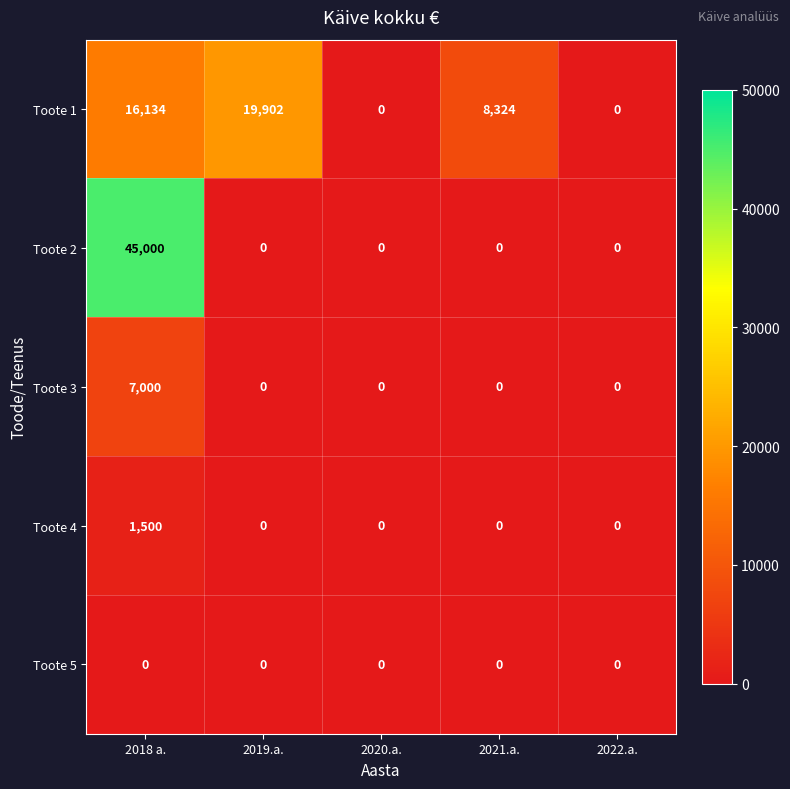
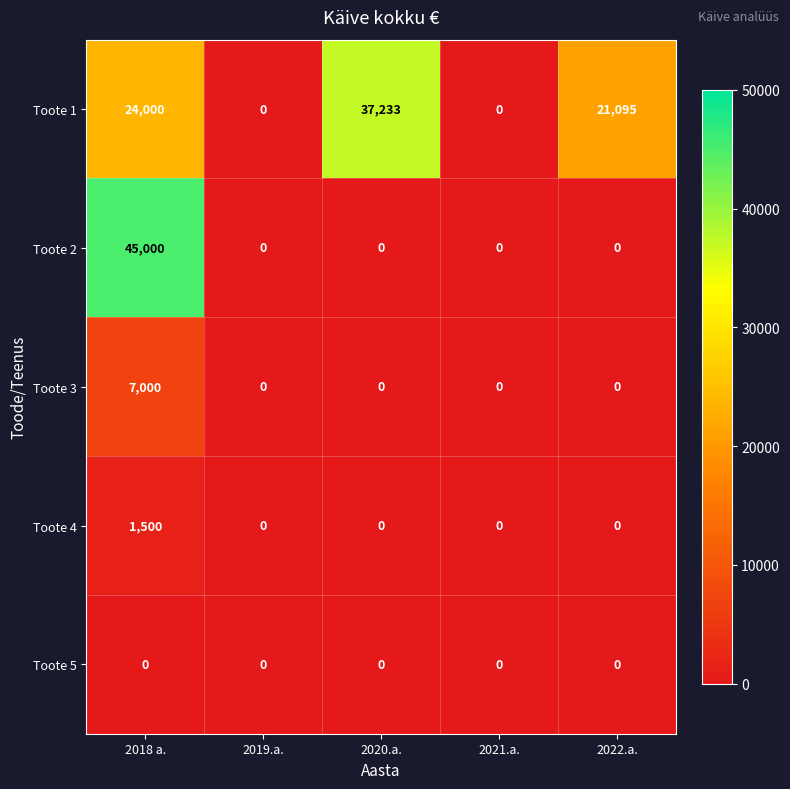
Toote 1, 2018 a.: 16,134 -> 24,000
Toote 1, 2019.a.: 19,902 -> 0
Toote 1, 2020.a.: 0 -> 37,233
Toote 1, 2021.a.: 8,324 -> 0
Toote 1, 2022.a.: 0 -> 21,095
